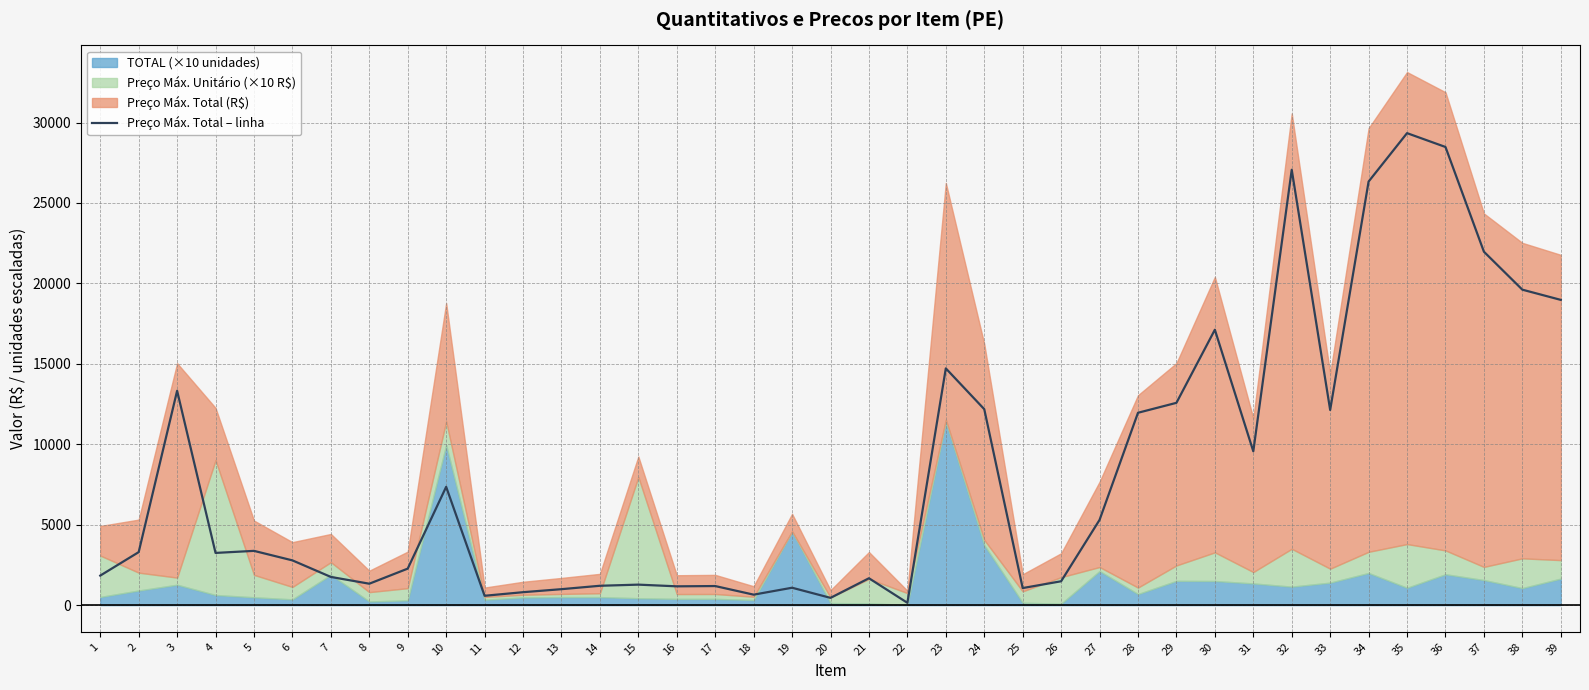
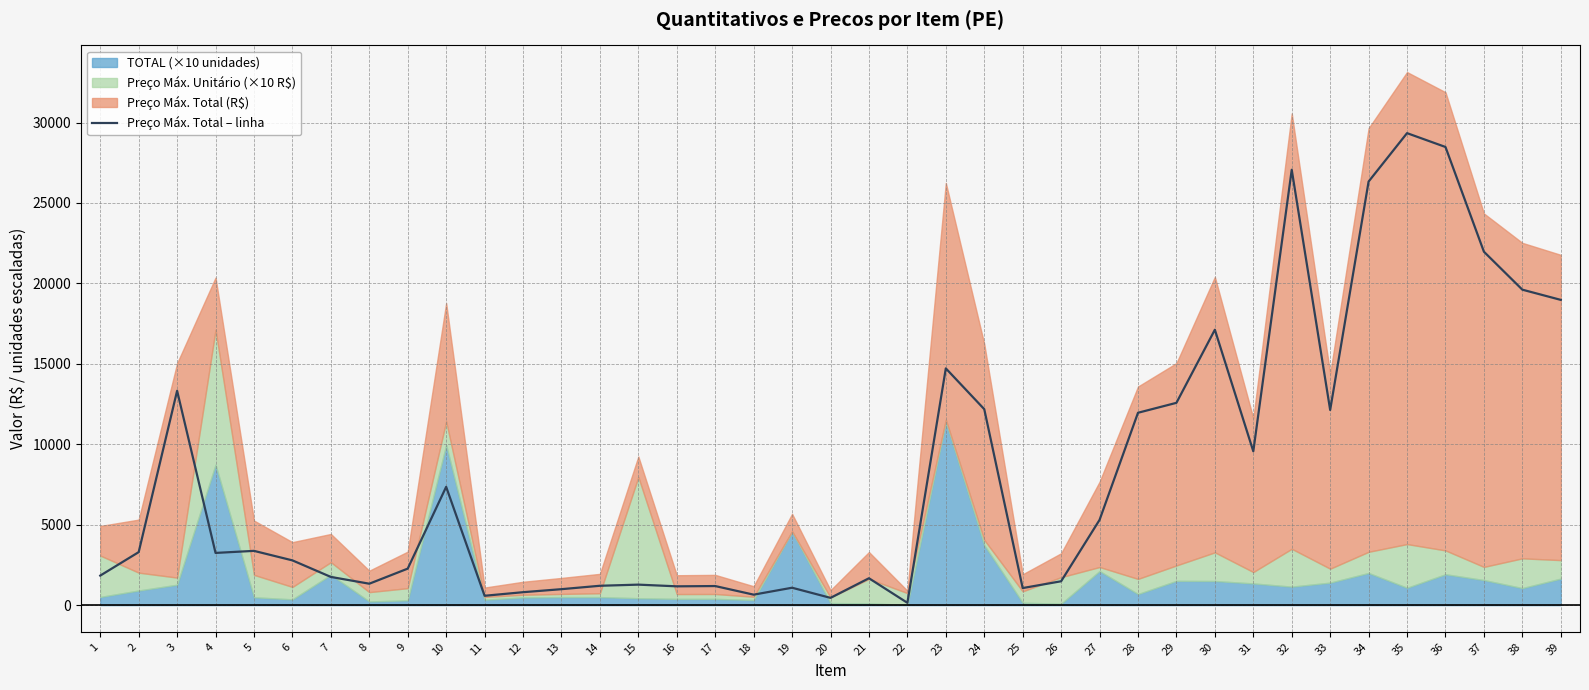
TOTAL (×10 unidades), 4: 600 -> 8700
Preço Máx. Unitário (×10 R$), 28: 400 -> 900
